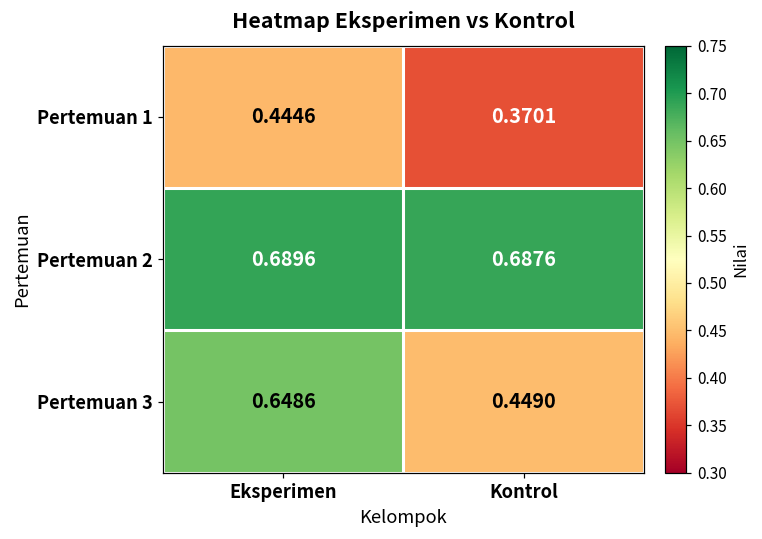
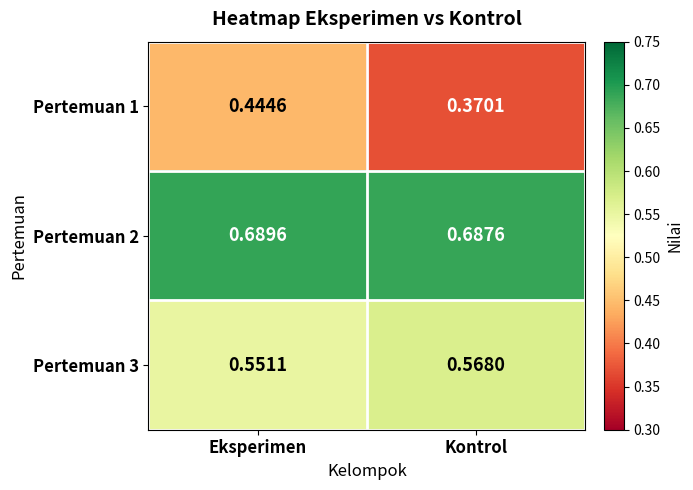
Pertemuan 3, Eksperimen: 0.6486 -> 0.5511
Pertemuan 3, Kontrol: 0.4490 -> 0.5680
